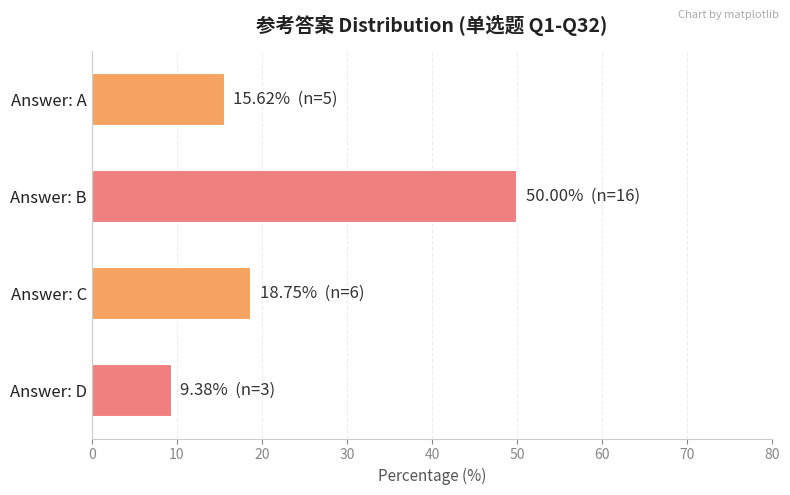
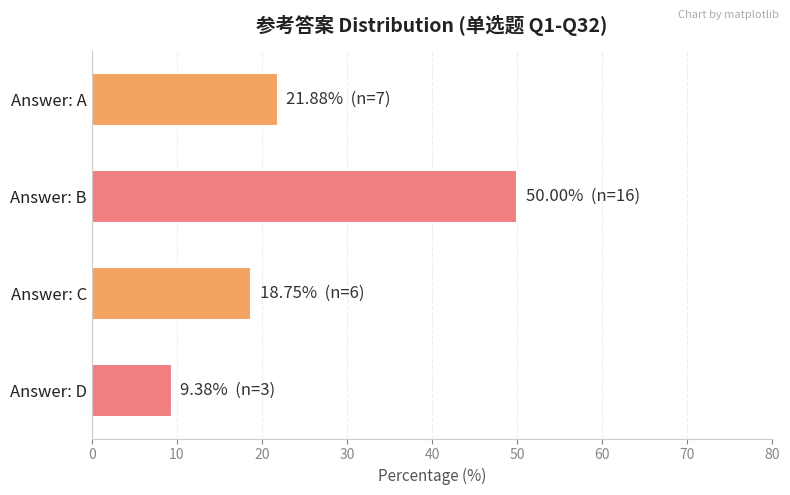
Answer: A: 15.62% (n=5) -> 21.88% (n=7)
